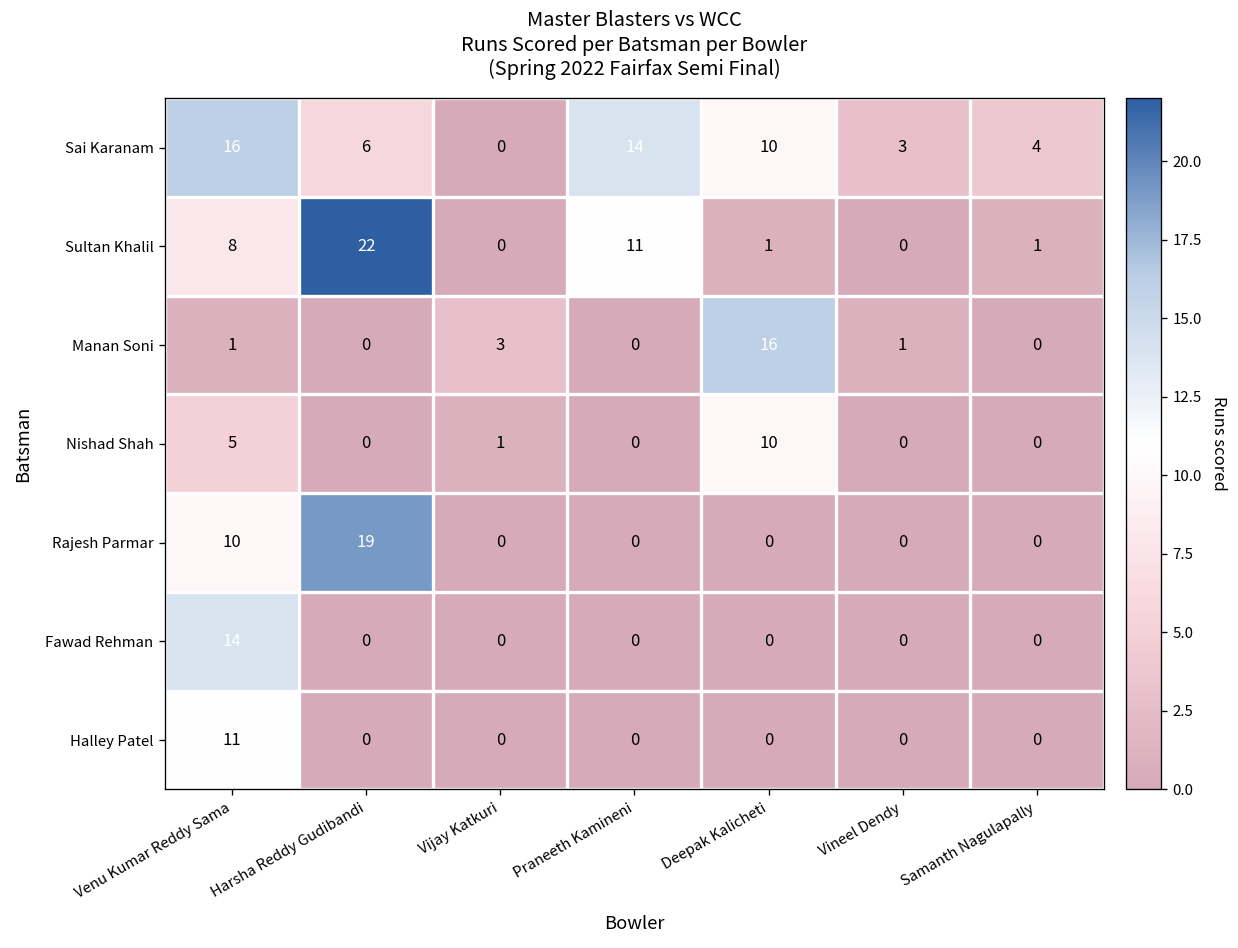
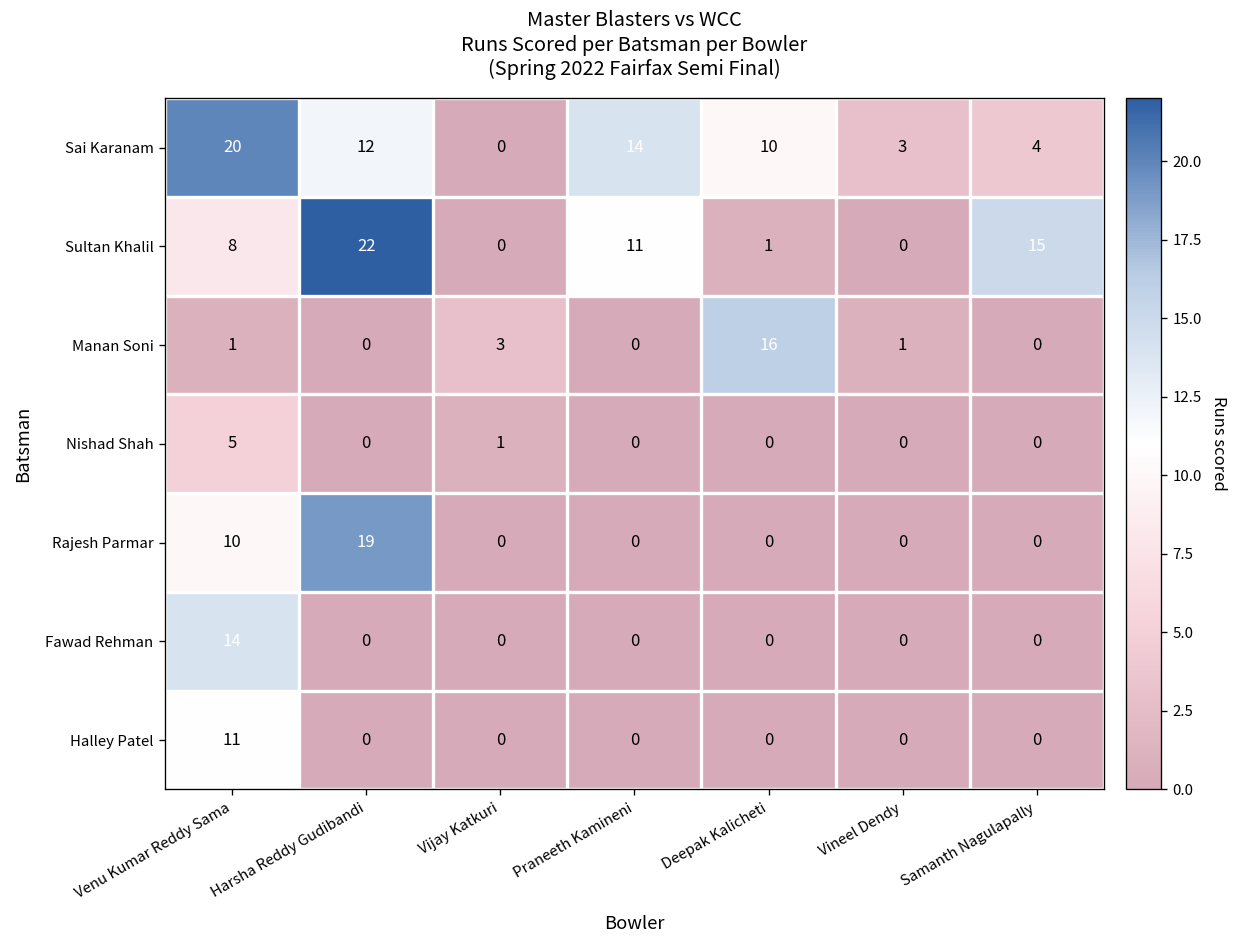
Sai Karanam, Venu Kumar Reddy Sama: 16 -> 20
Sai Karanam, Harsha Reddy Gudibandi: 6 -> 12
Sultan Khalil, Samanth Nagulapally: 1 -> 15
Nishad Shah, Deepak Kalicheti: 10 -> 0
